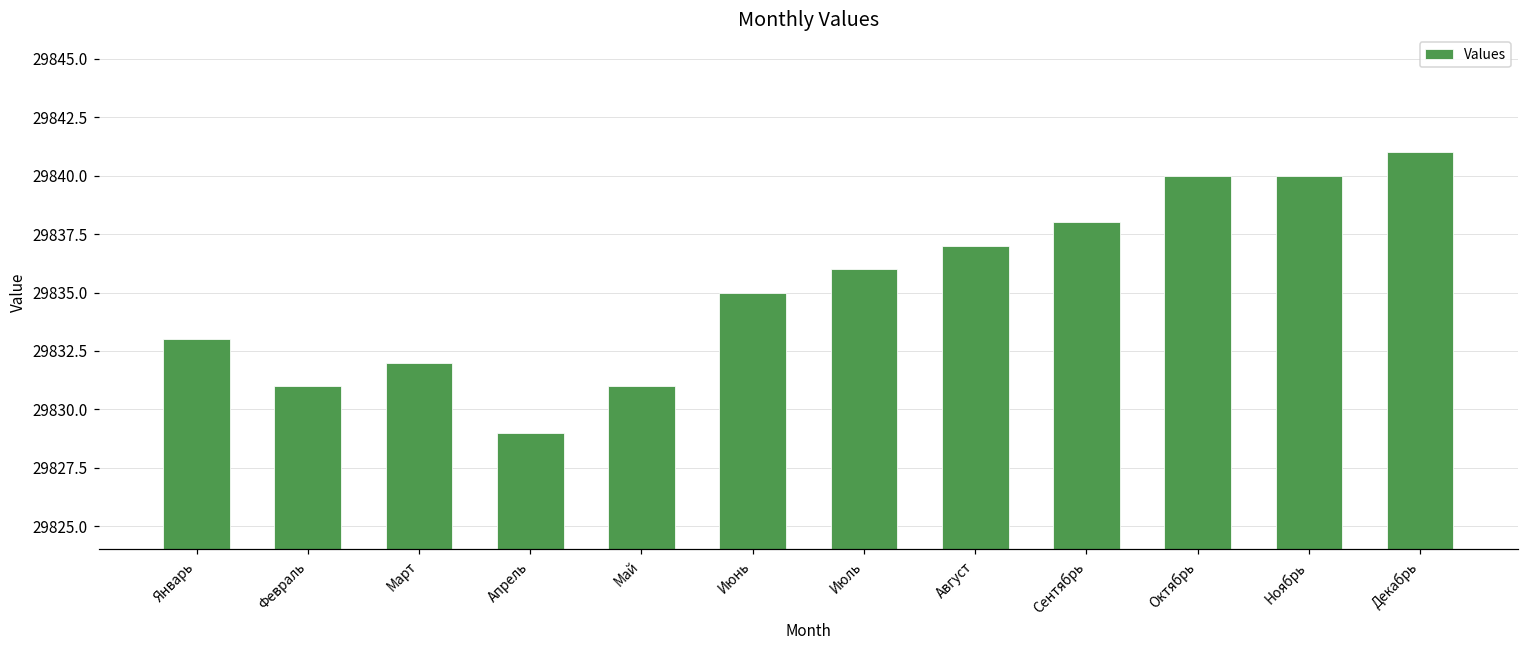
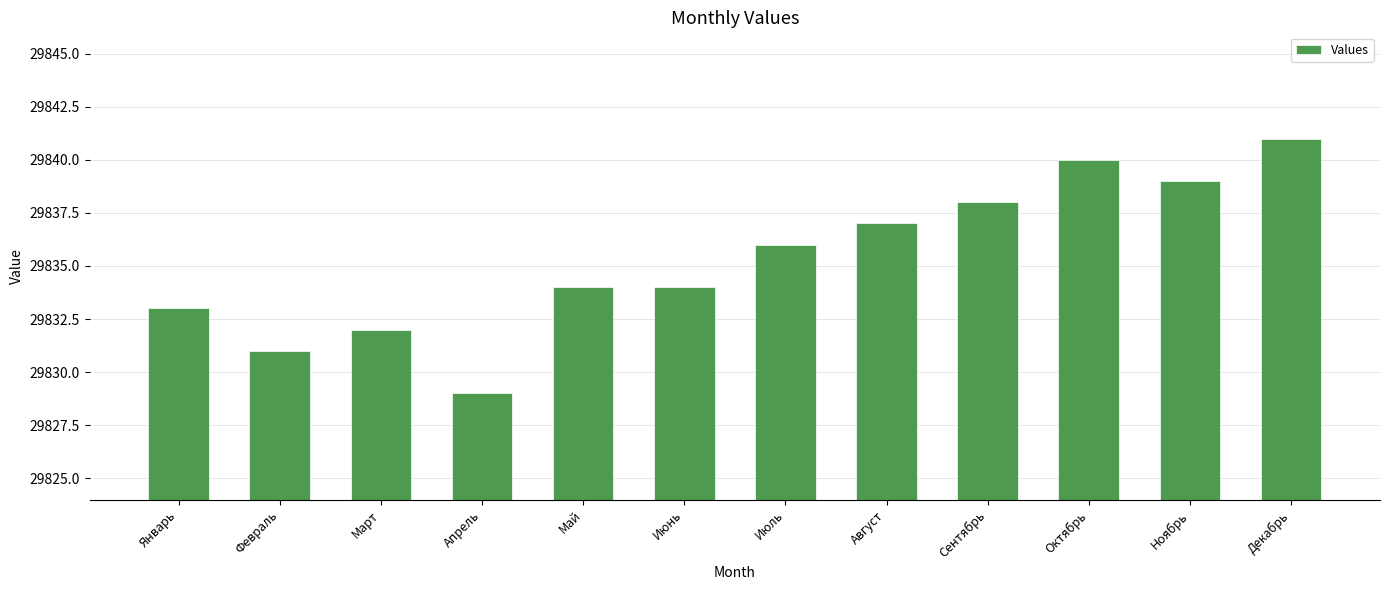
Май: 29831 -> 29834
Июнь: 29835 -> 29834
Ноябрь: 29840 -> 29839
